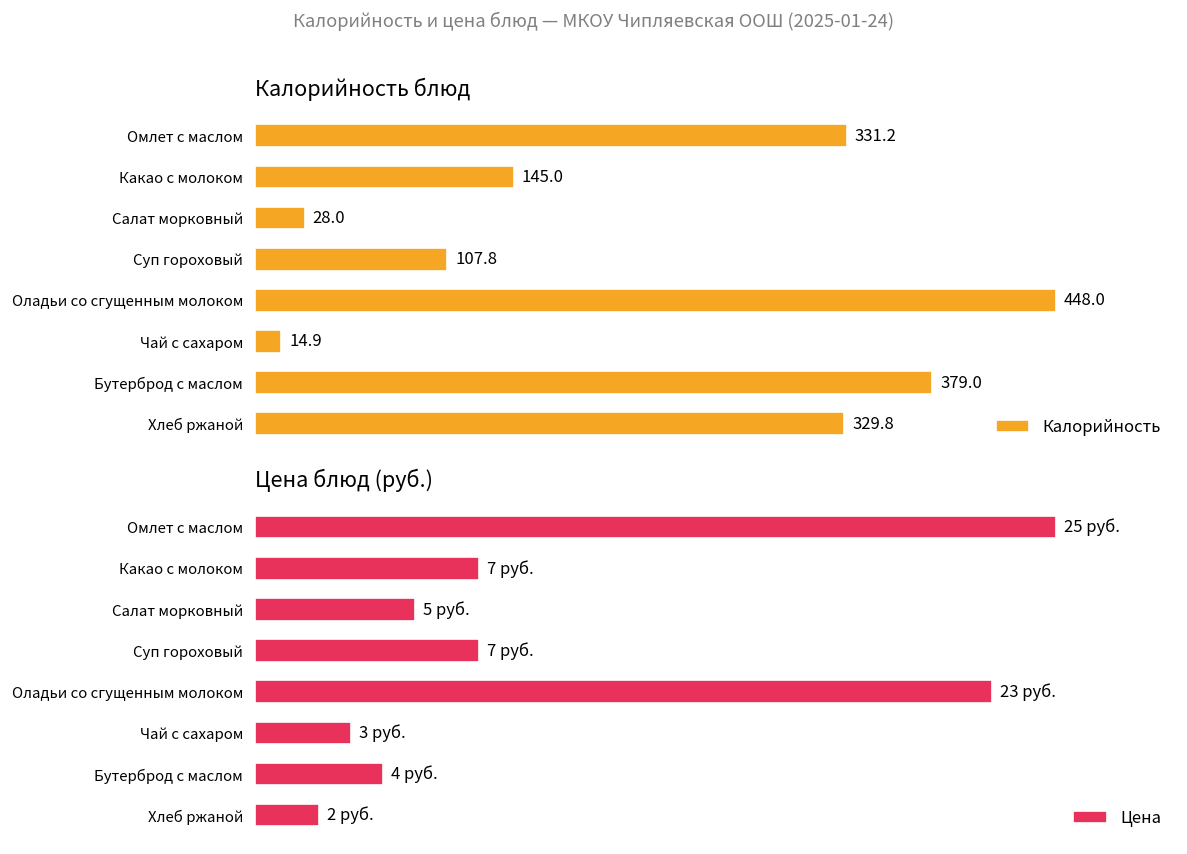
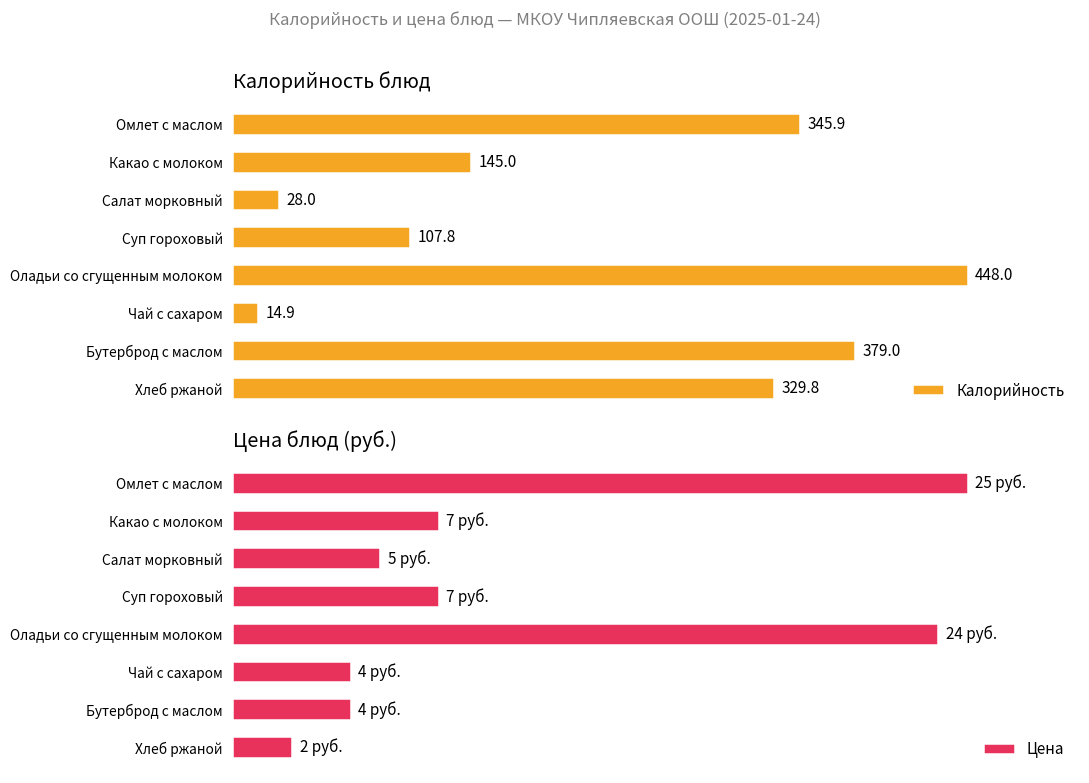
Калорийность блюд, Омлет с маслом: 331.2 -> 345.9
Цена блюд (руб.), Оладьи со сгущенным молоком: 23 -> 24
Цена блюд (руб.), Чай с сахаром: 3 -> 4
